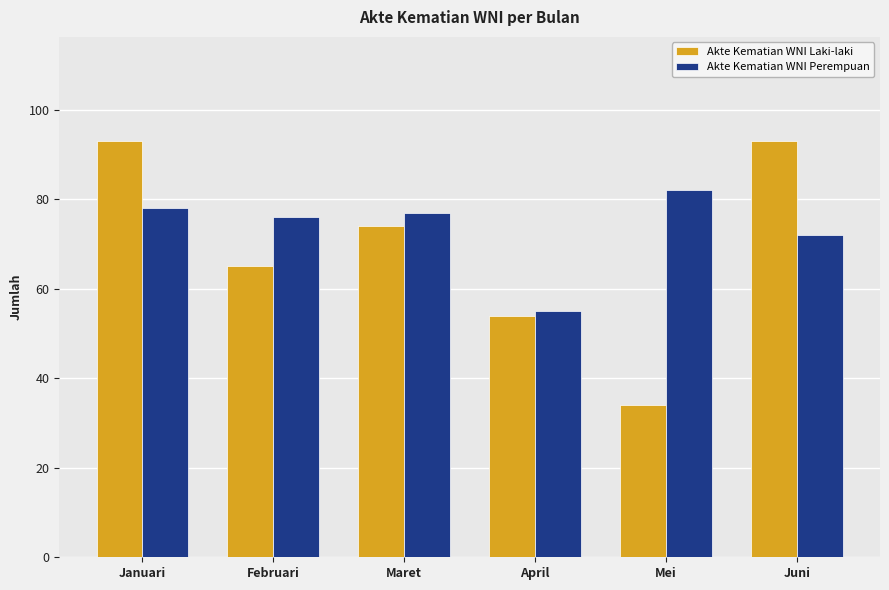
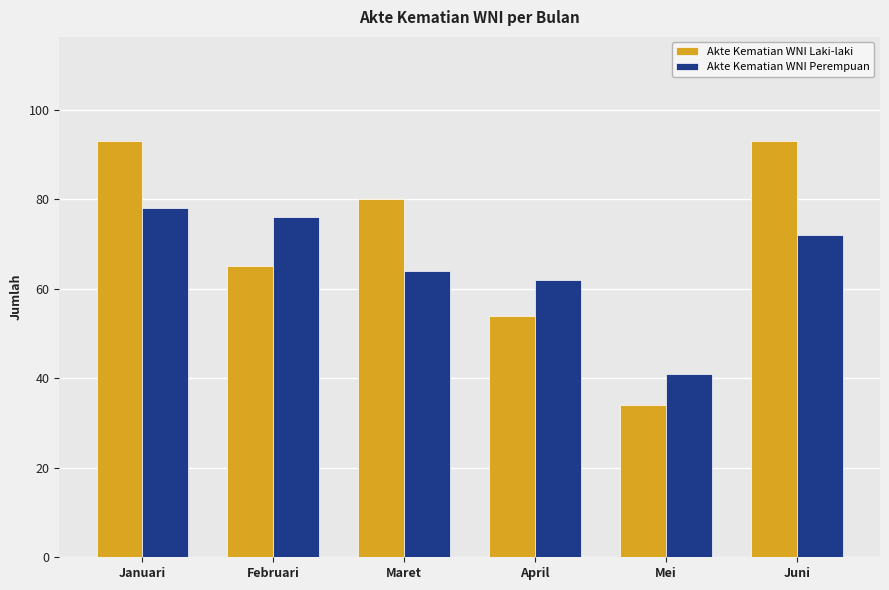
Akte Kematian WNI Laki-laki, Maret: 74 -> 80
Akte Kematian WNI Perempuan, Maret: 77 -> 64
Akte Kematian WNI Perempuan, April: 55 -> 62
Akte Kematian WNI Perempuan, Mei: 82 -> 41
